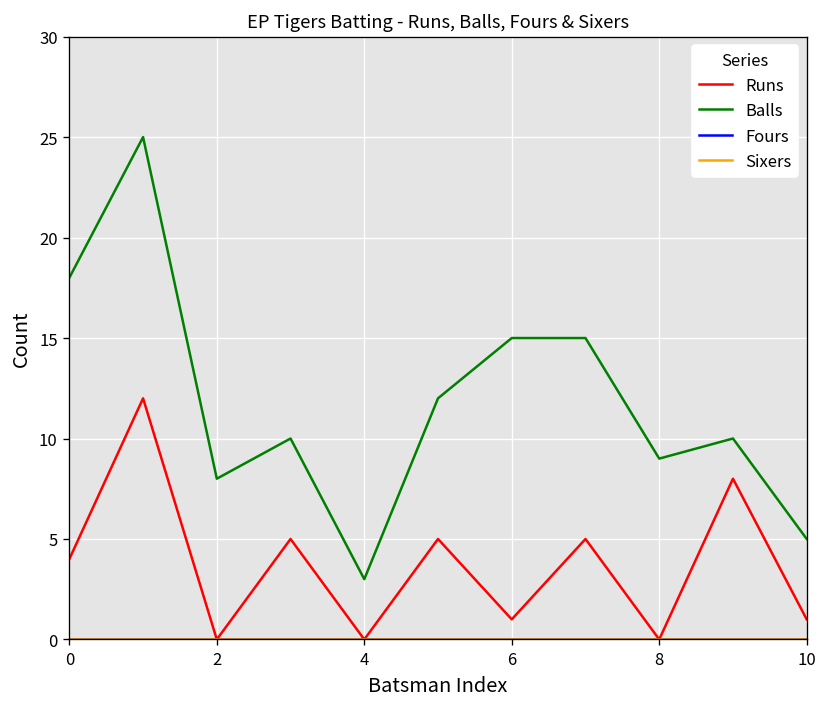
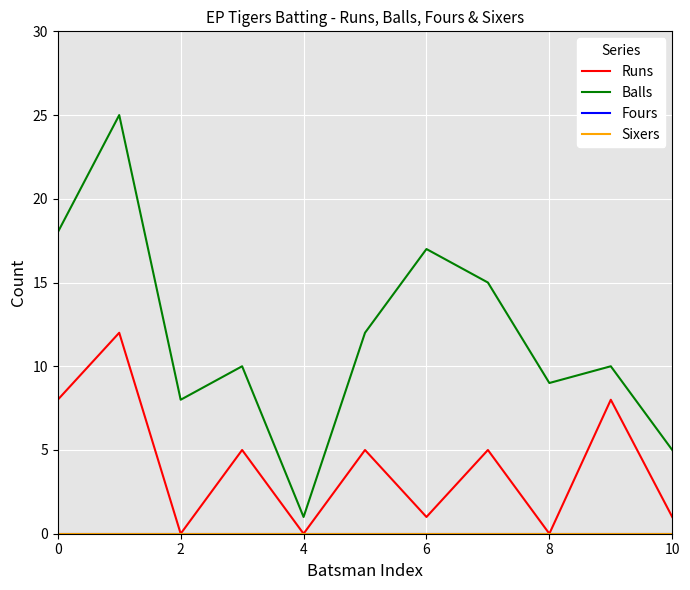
Runs, 0: 4 -> 8
Balls, 4: 3 -> 1
Balls, 6: 15 -> 17
